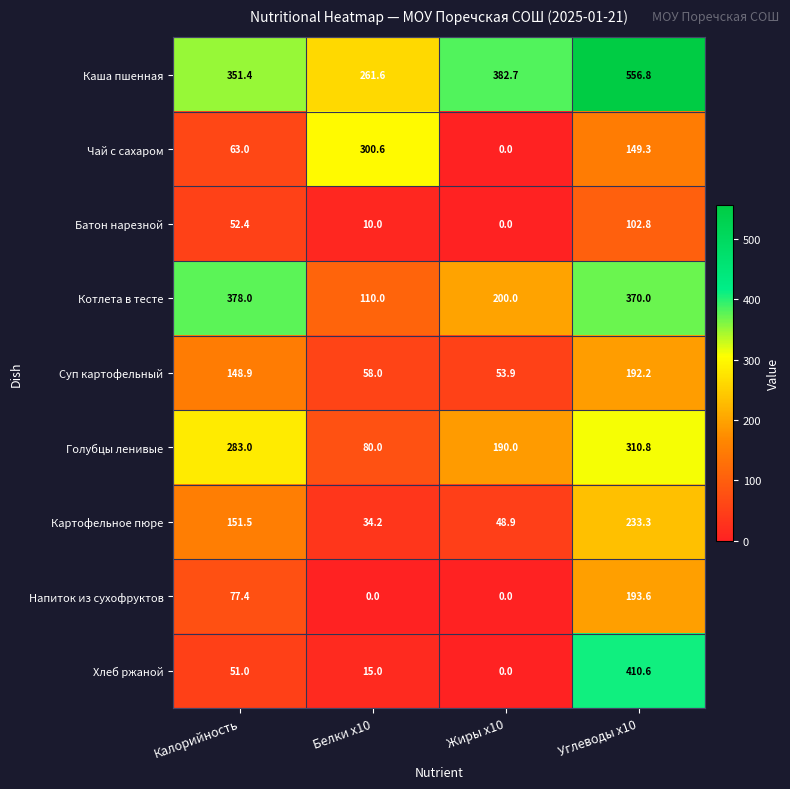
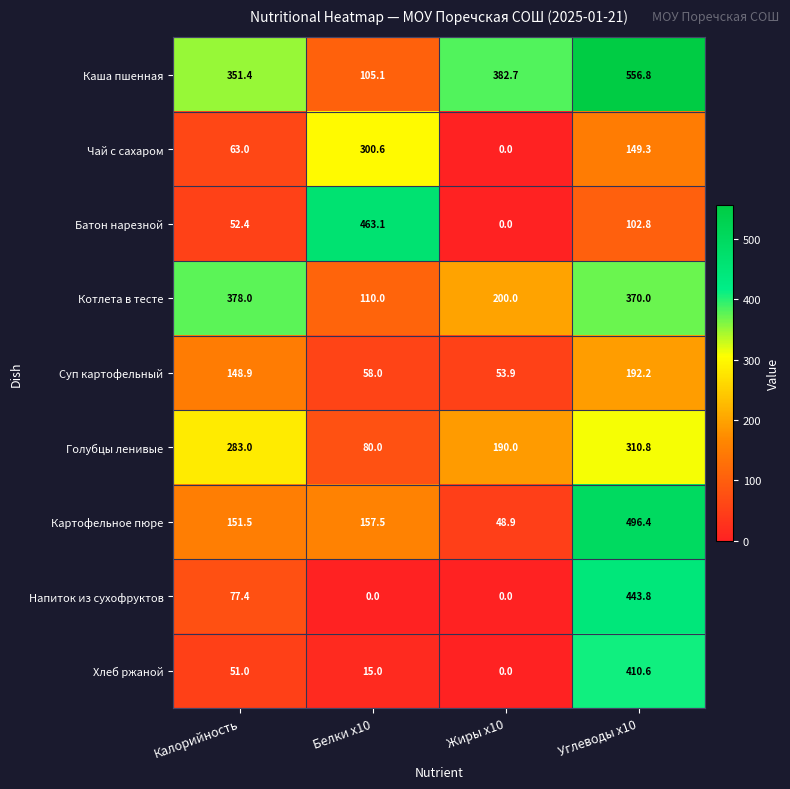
Каша пшенная, Белки x10: 261.6 -> 105.1
Батон нарезной, Белки x10: 10.0 -> 463.1
Картофельное пюре, Белки x10: 34.2 -> 157.5
Картофельное пюре, Углеводы x10: 233.3 -> 496.4
Напиток из сухофруктов, Углеводы x10: 193.6 -> 443.8
